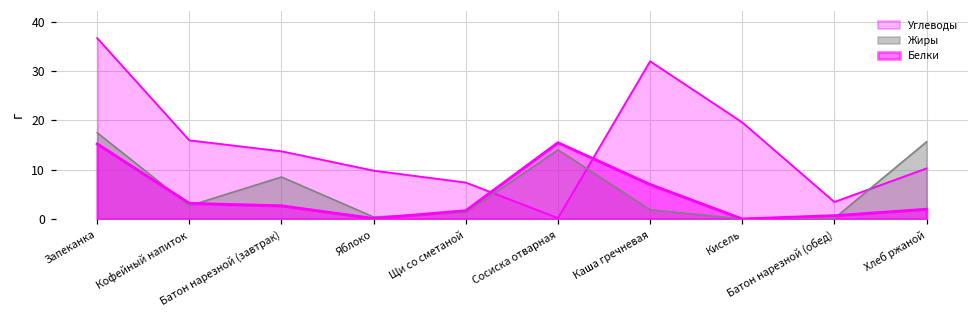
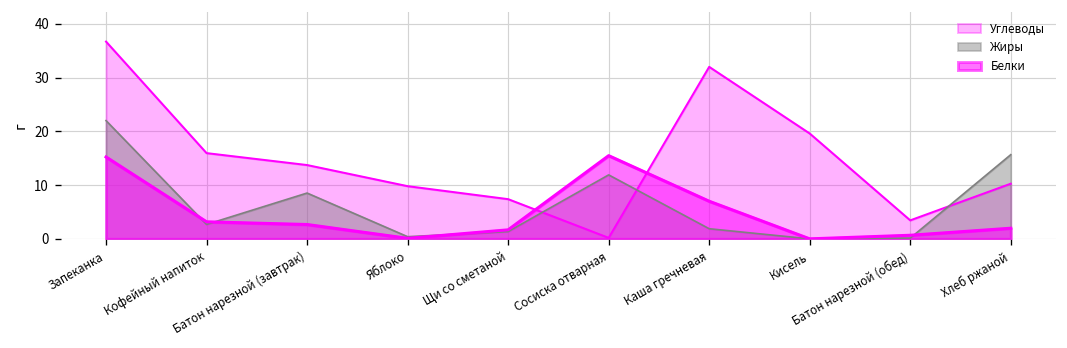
Жиры, Запеканка: 18 -> 22
Жиры, Сосиска отварная: 14 -> 12
